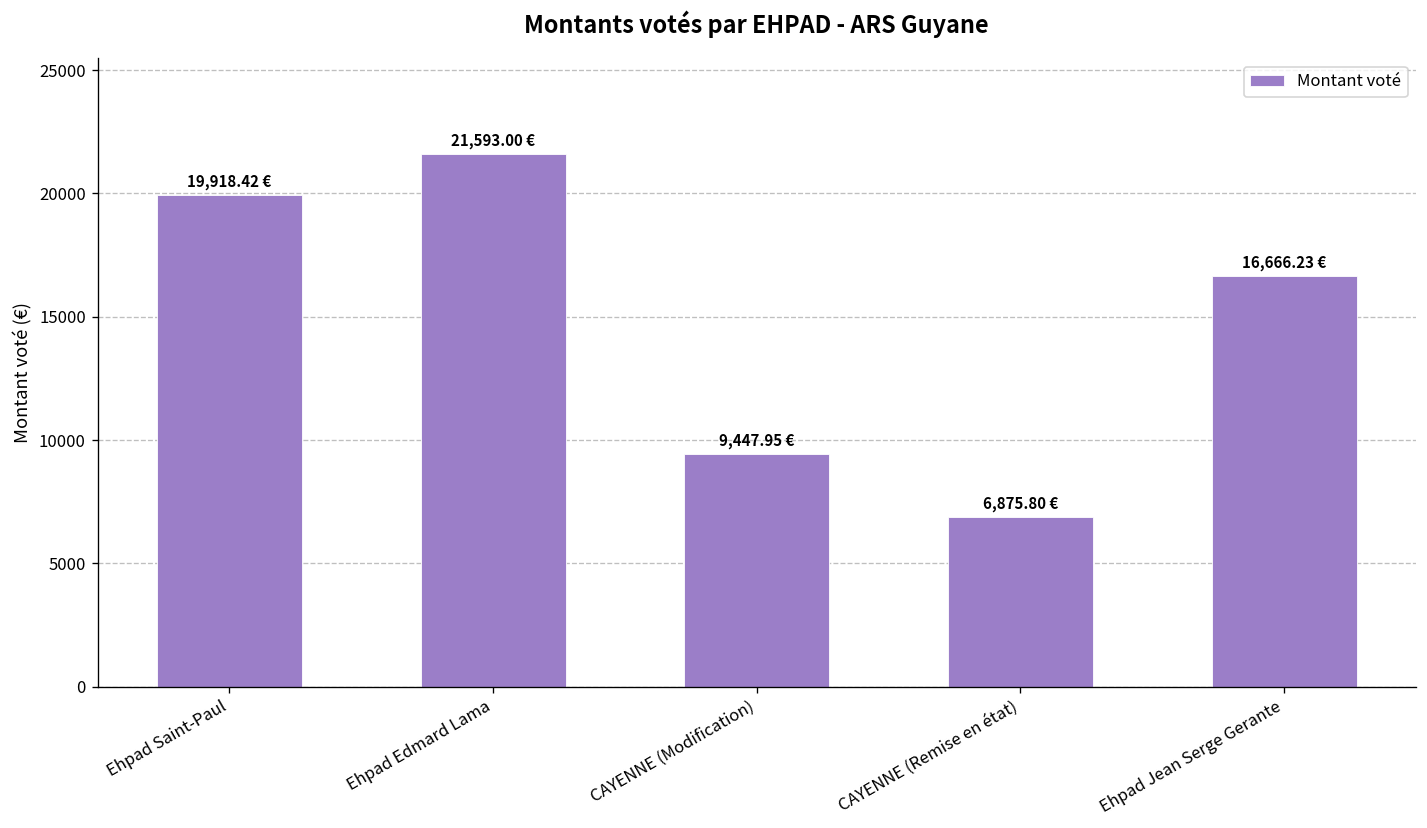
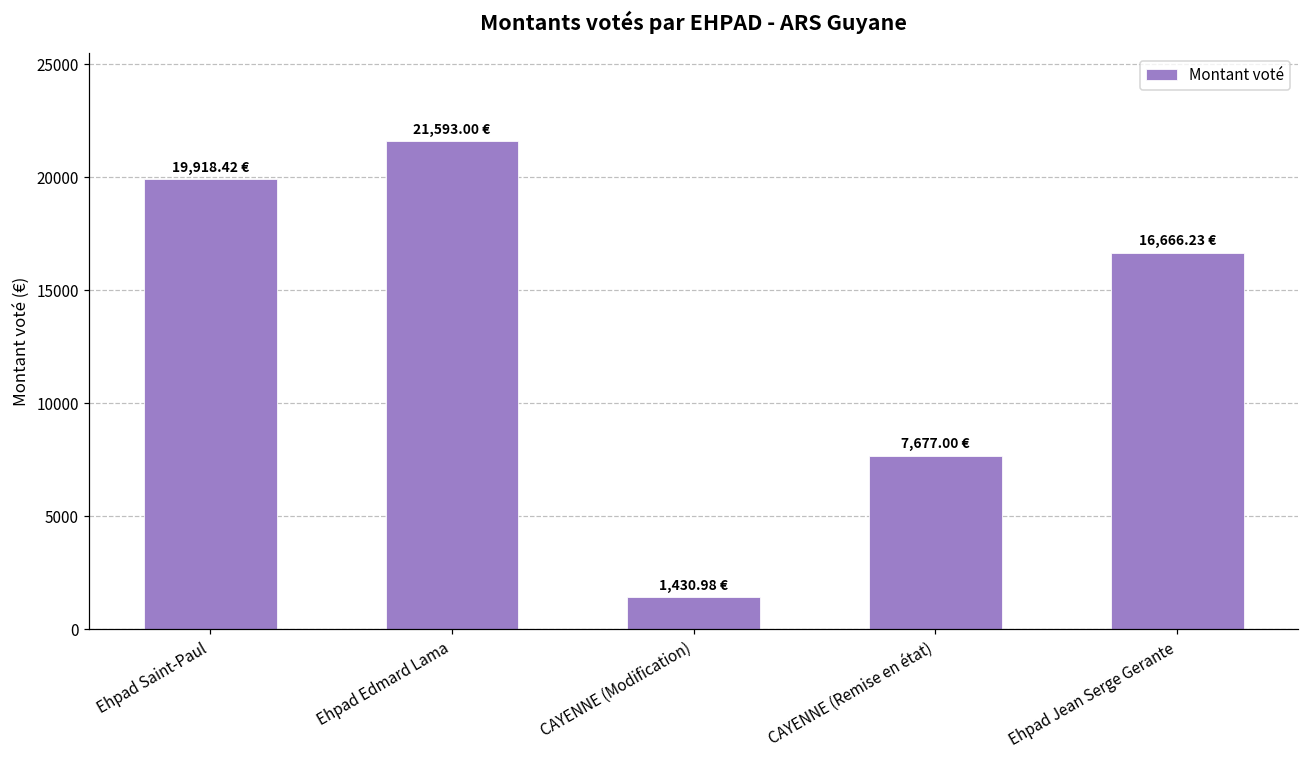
CAYENNE (Modification): 9,447.95 -> 1,430.98
CAYENNE (Remise en état): 6,875.80 -> 7,677.00
